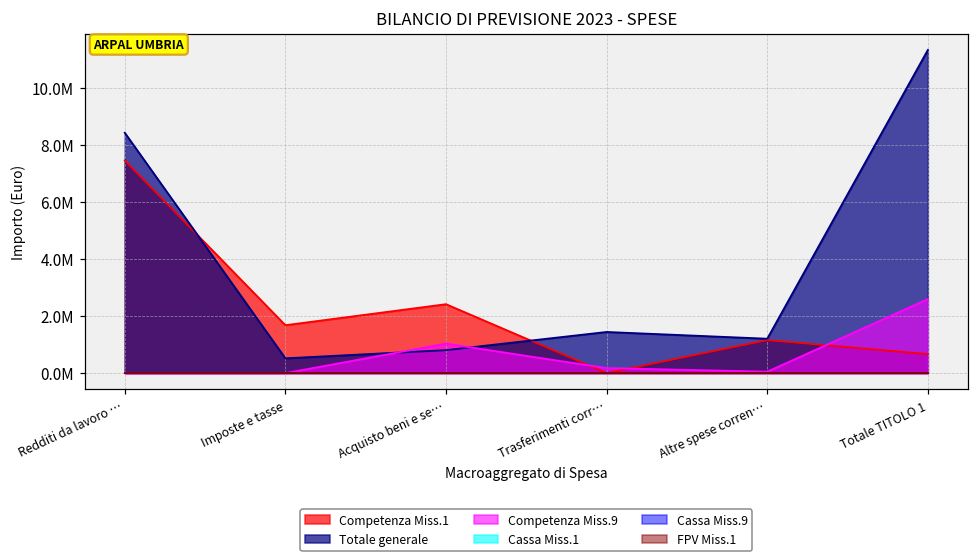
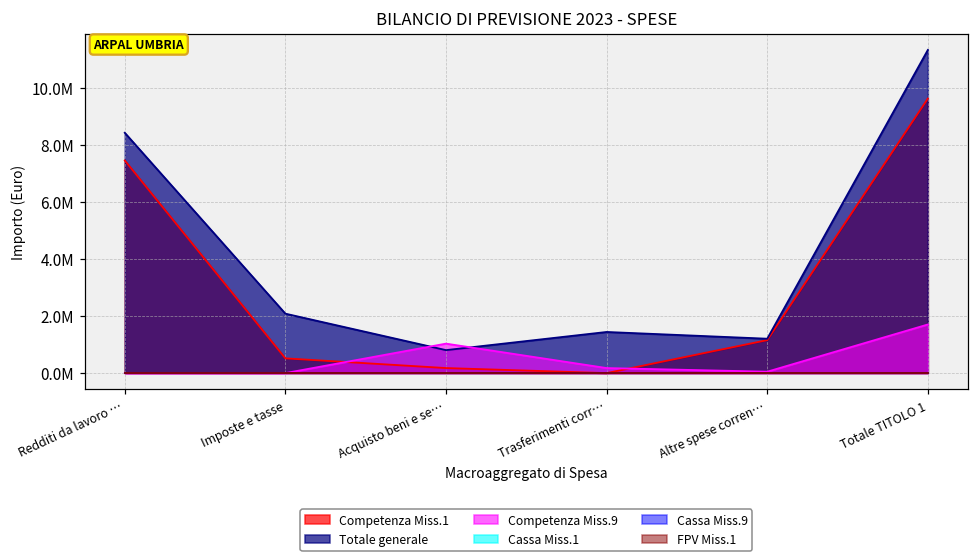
Competenza Miss.1, Imposte e tasse: 1700000 -> 500000
Totale generale, Imposte e tasse: 500000 -> 2100000
Competenza Miss.1, Acquisto beni e se…: 2400000 -> 200000
Competenza Miss.1, Totale TITOLO 1: 700000 -> 9600000
Competenza Miss.9, Totale TITOLO 1: 2600000 -> 1700000
